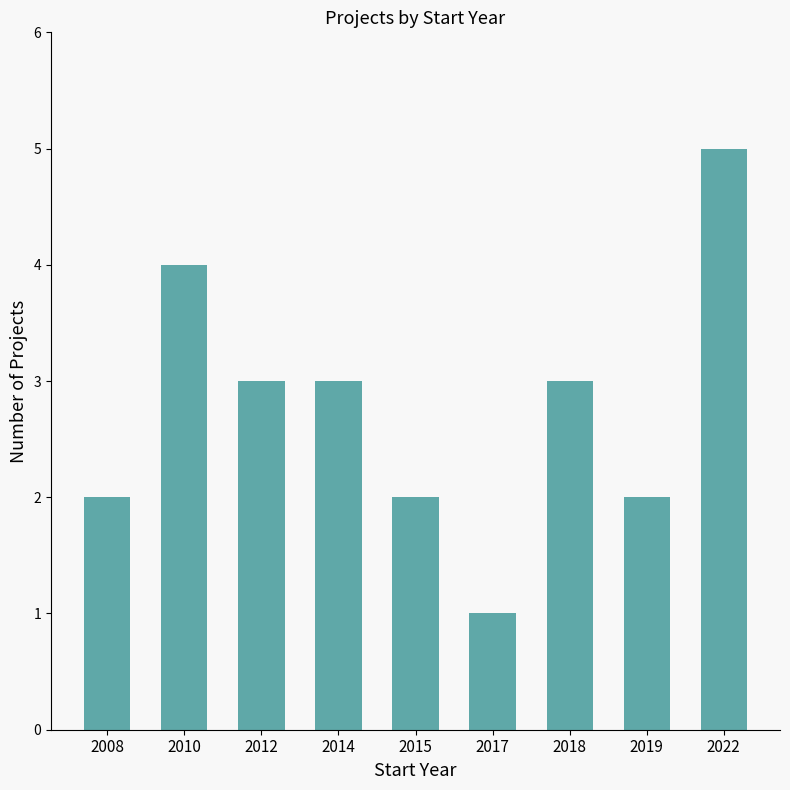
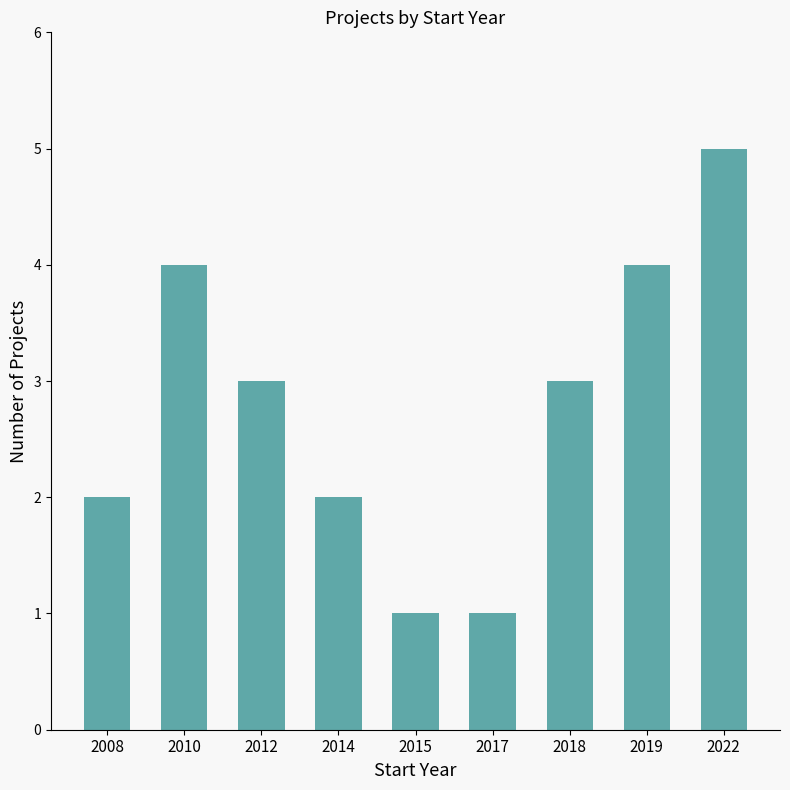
2014: 3 -> 2
2015: 2 -> 1
2019: 2 -> 4
